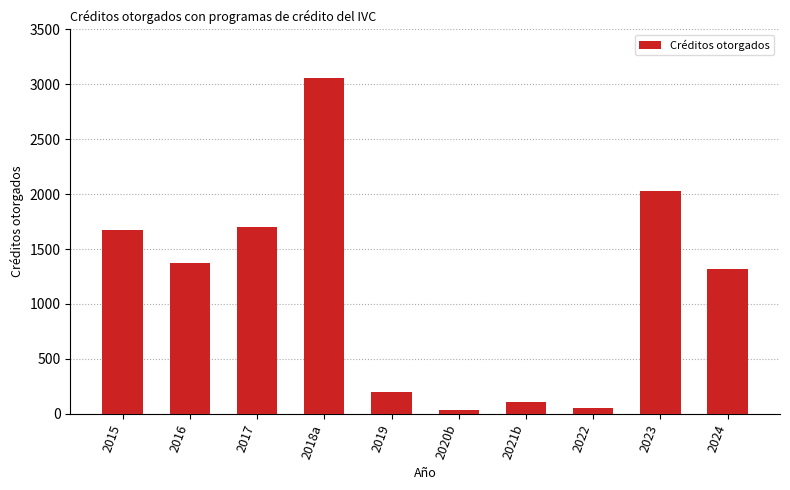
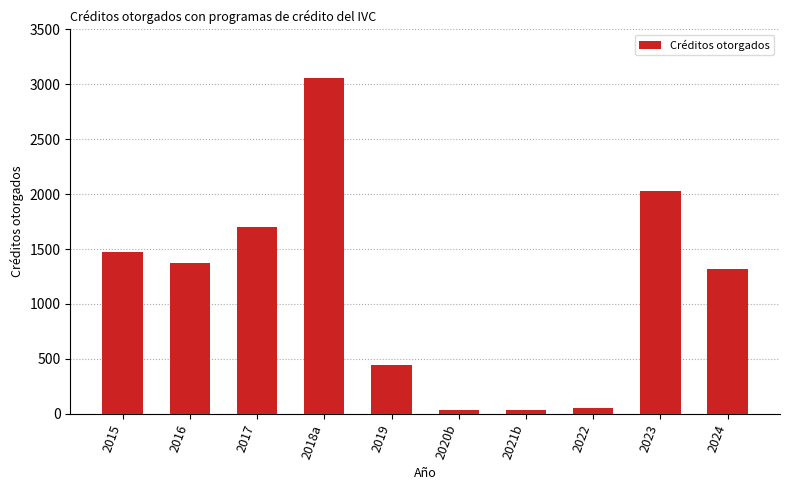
2015: 1670 -> 1470
2019: 200 -> 450
2021b: 110 -> 30
